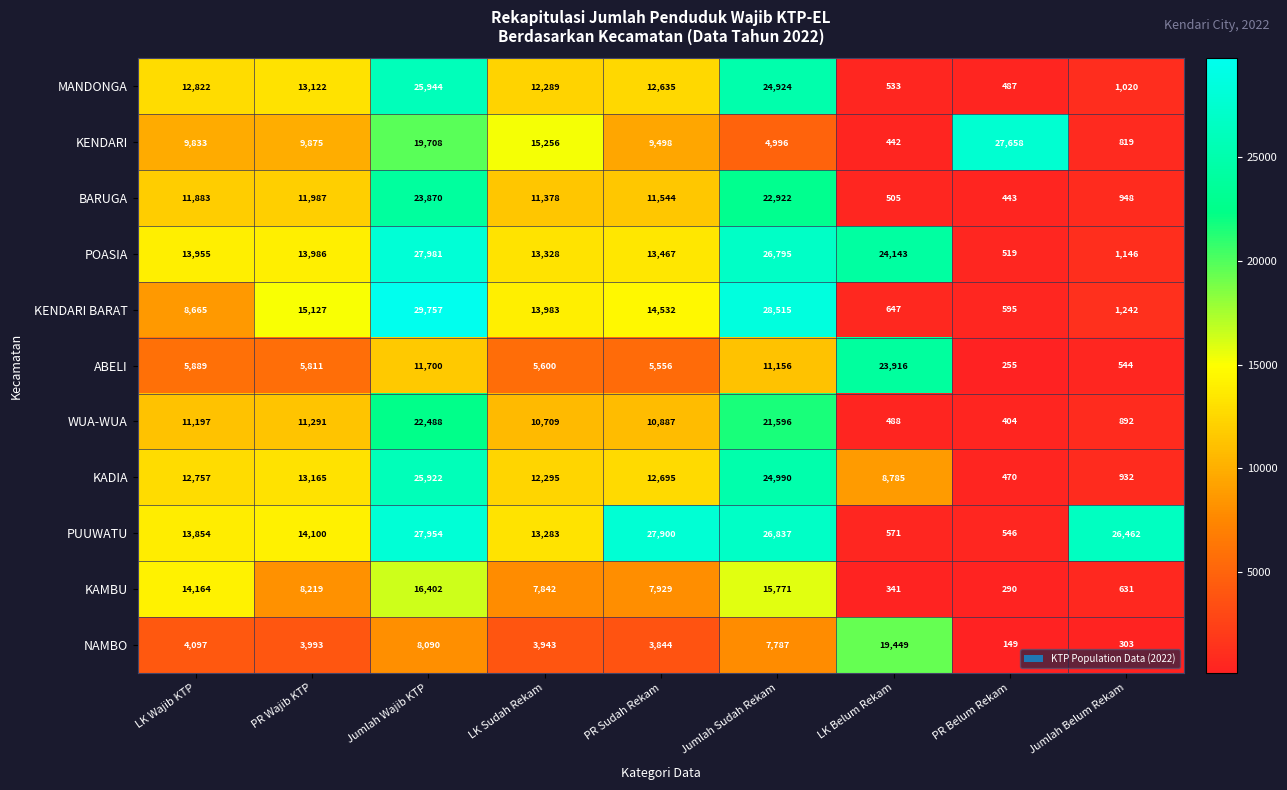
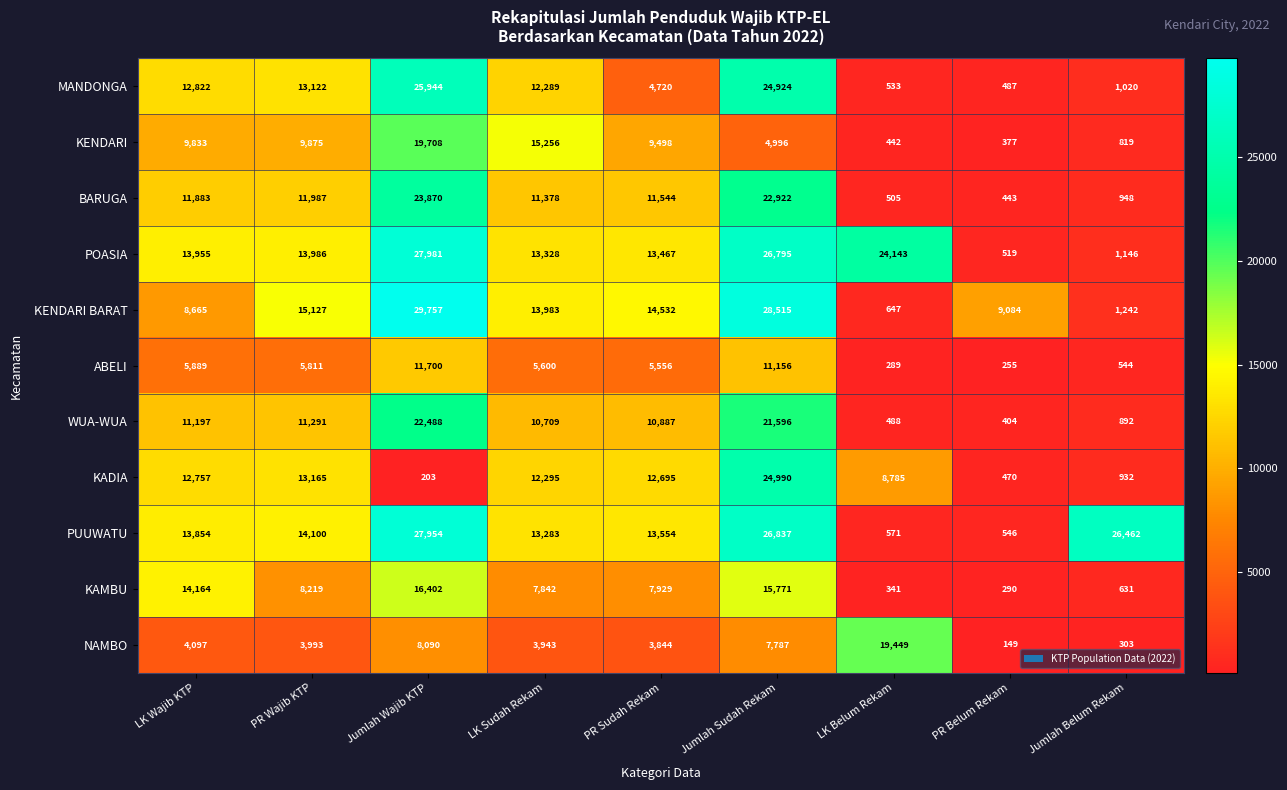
MANDONGA, PR Sudah Rekam: 12,635 -> 4,720
KENDARI, PR Belum Rekam: 27,658 -> 377
KENDARI BARAT, PR Belum Rekam: 595 -> 9,084
ABELI, LK Belum Rekam: 23,916 -> 289
KADIA, Jumlah Wajib KTP: 25,922 -> 203
PUUWATU, PR Sudah Rekam: 27,900 -> 13,554
